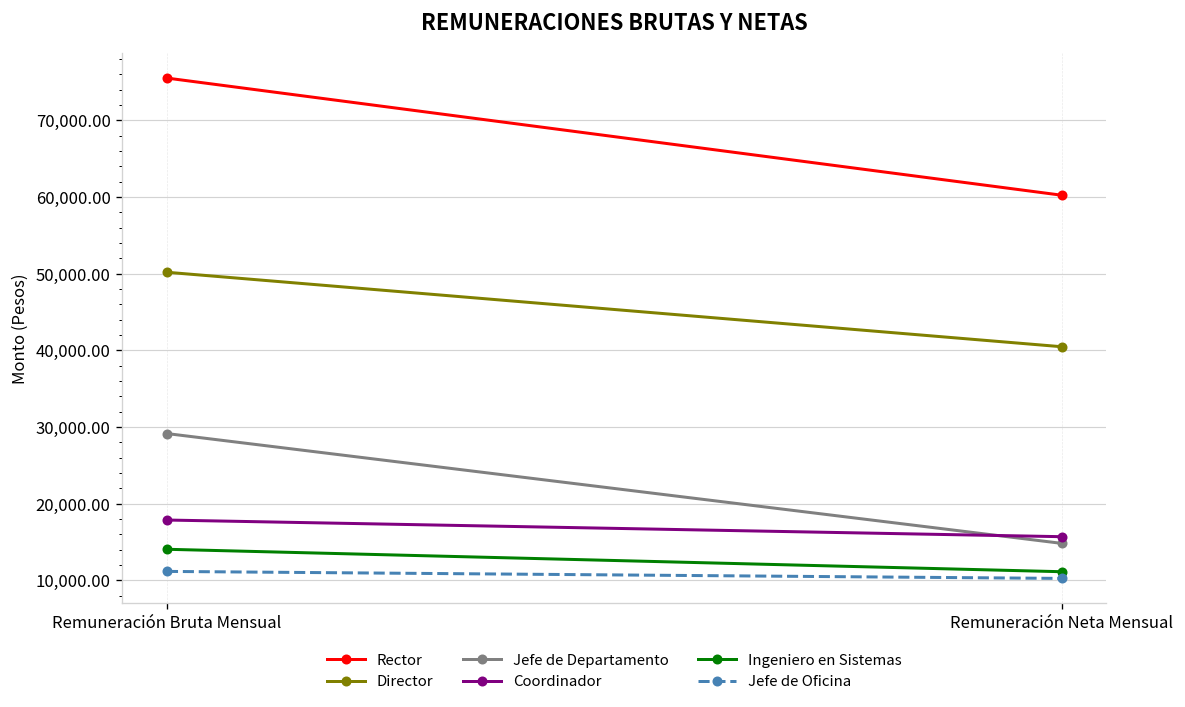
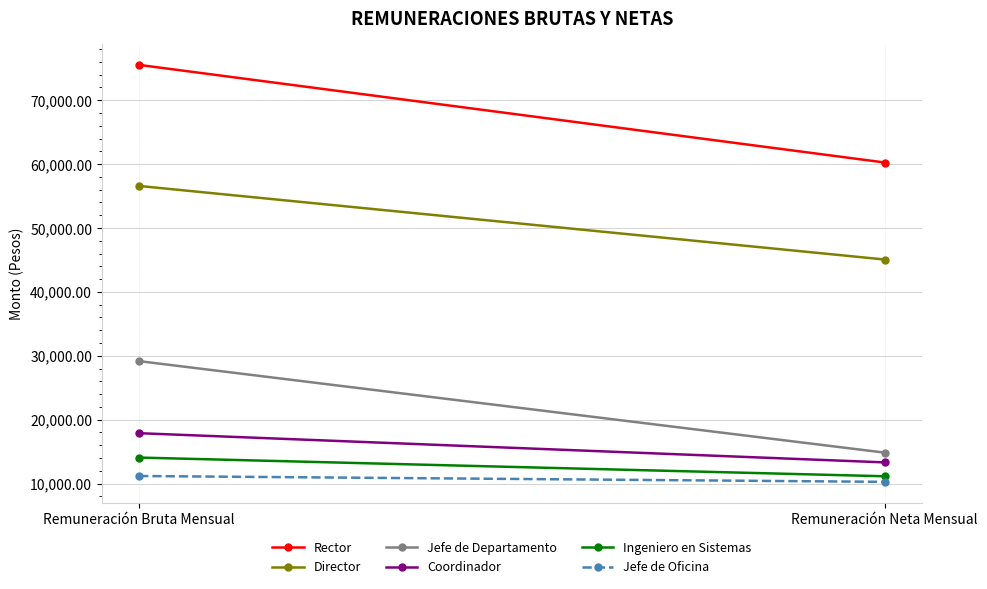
Director, Remuneración Bruta Mensual: 50,000 -> 57,000
Director, Remuneración Neta Mensual: 40,000 -> 45,000
Coordinador, Remuneración Neta Mensual: 16,000 -> 13,000
